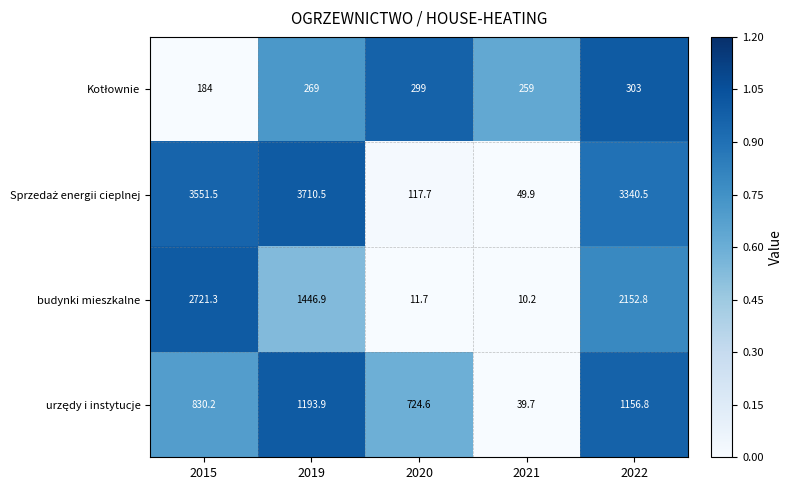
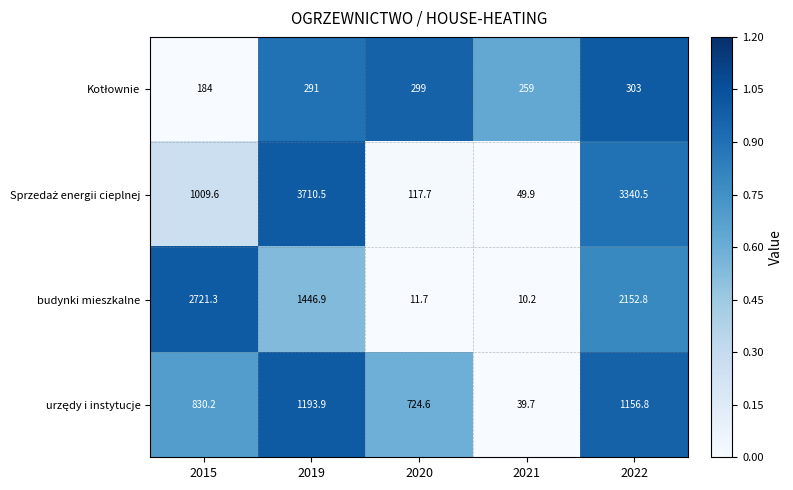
Kotłownie, 2019: 269 -> 291
Sprzedaż energii cieplnej, 2015: 3551.5 -> 1009.6
